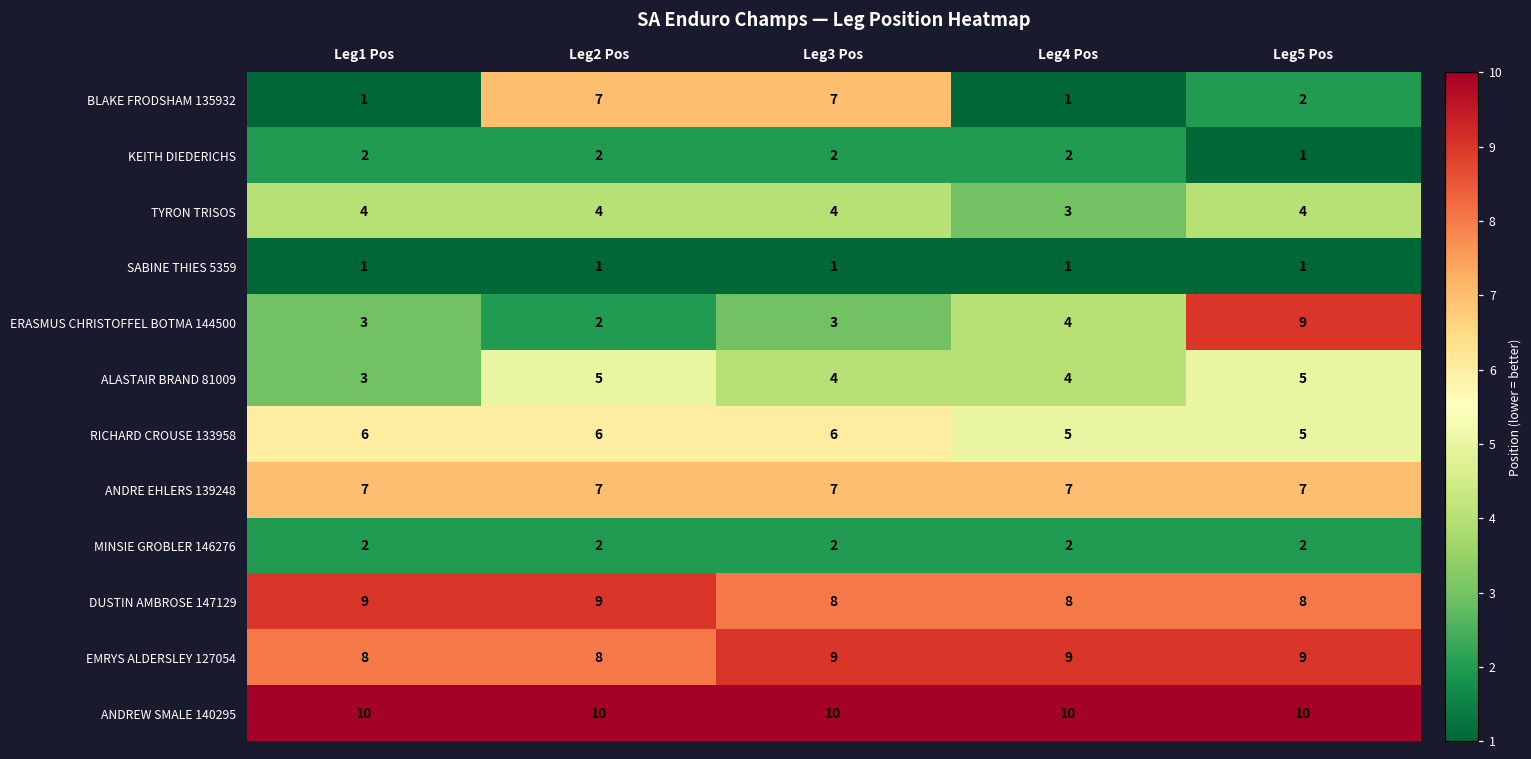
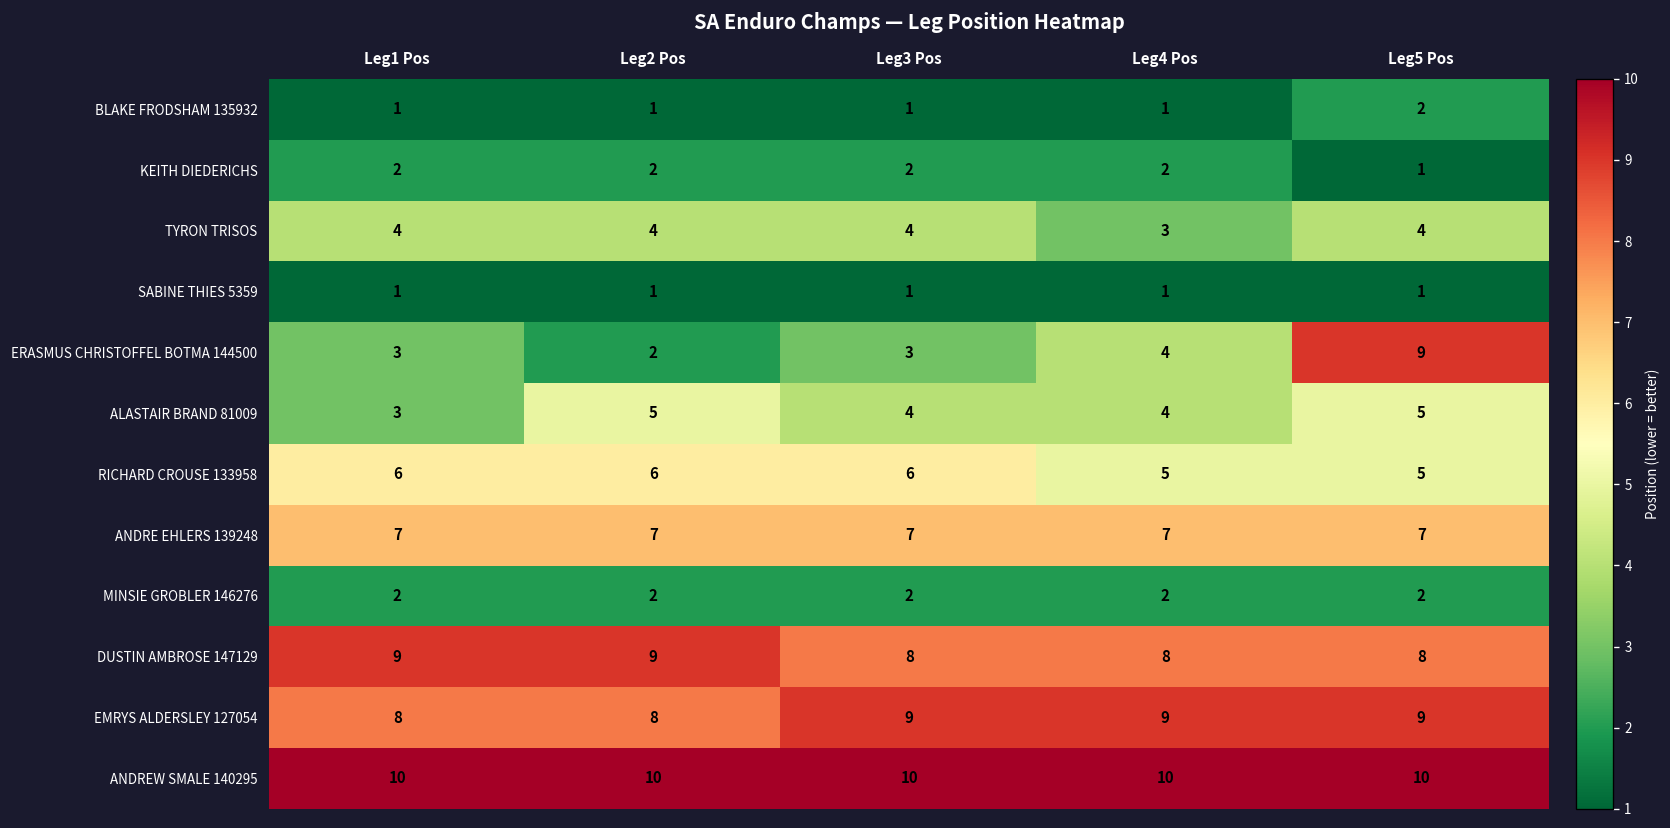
BLAKE FRODSHAM 135932, Leg2 Pos: 7 -> 1
BLAKE FRODSHAM 135932, Leg3 Pos: 7 -> 1
